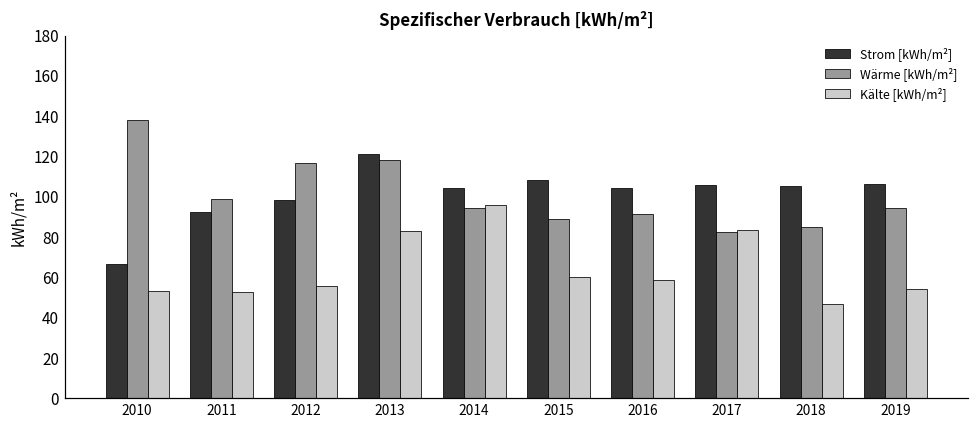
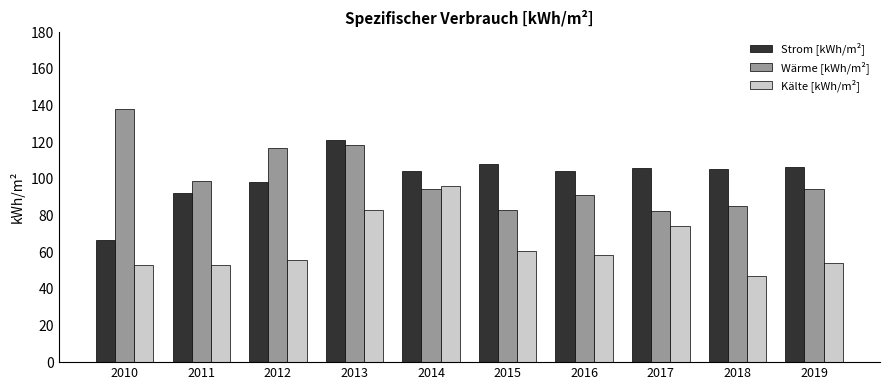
Wärme [kWh/m²], 2015: 89 -> 83
Kälte [kWh/m²], 2017: 84 -> 74
